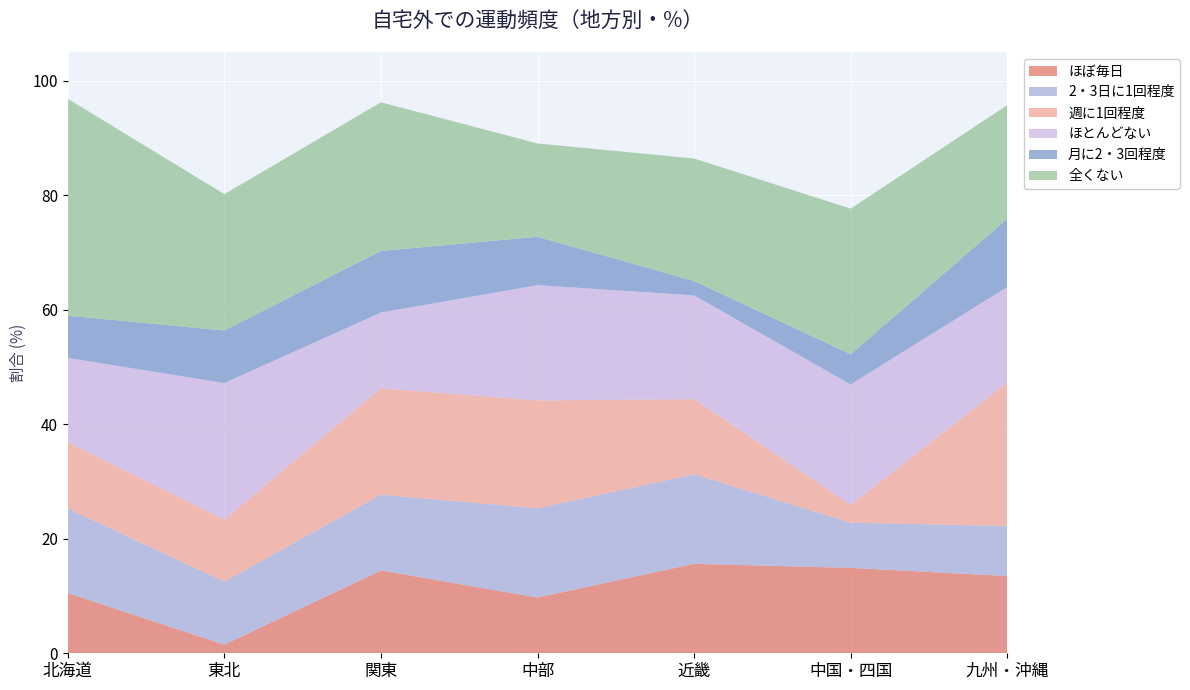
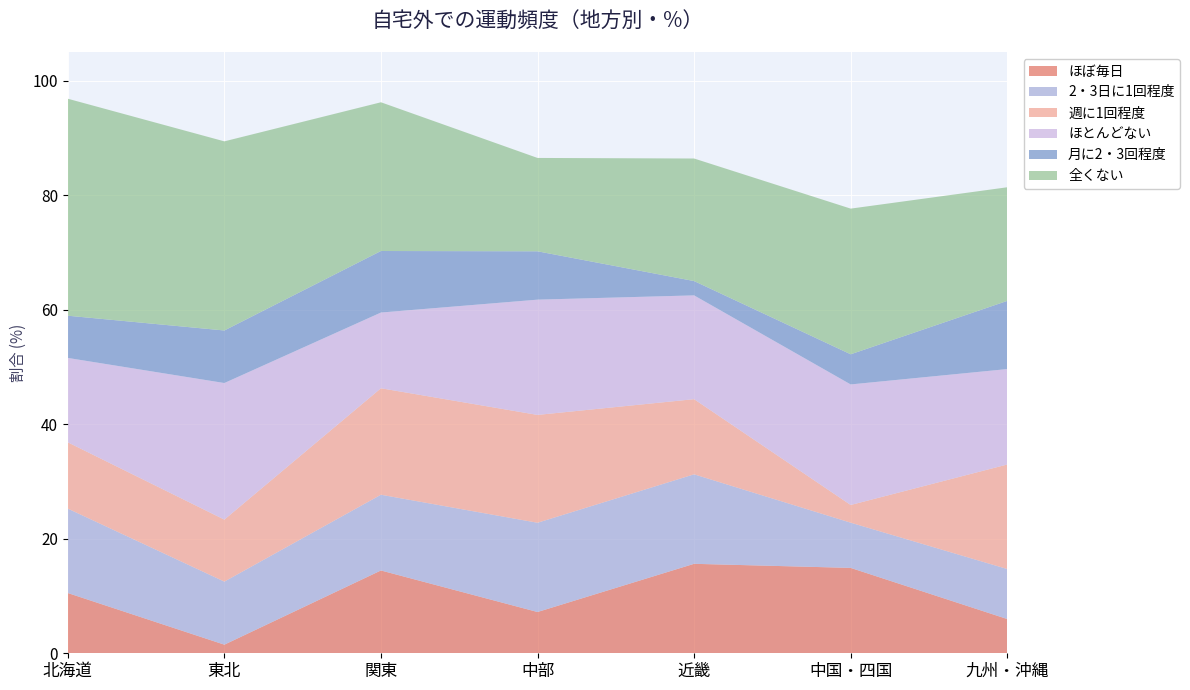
全くない, 東北: 24 -> 33
ほぼ毎日, 中部: 10 -> 7
ほぼ毎日, 九州・沖縄: 13 -> 6
週に1回程度, 九州・沖縄: 25 -> 18
